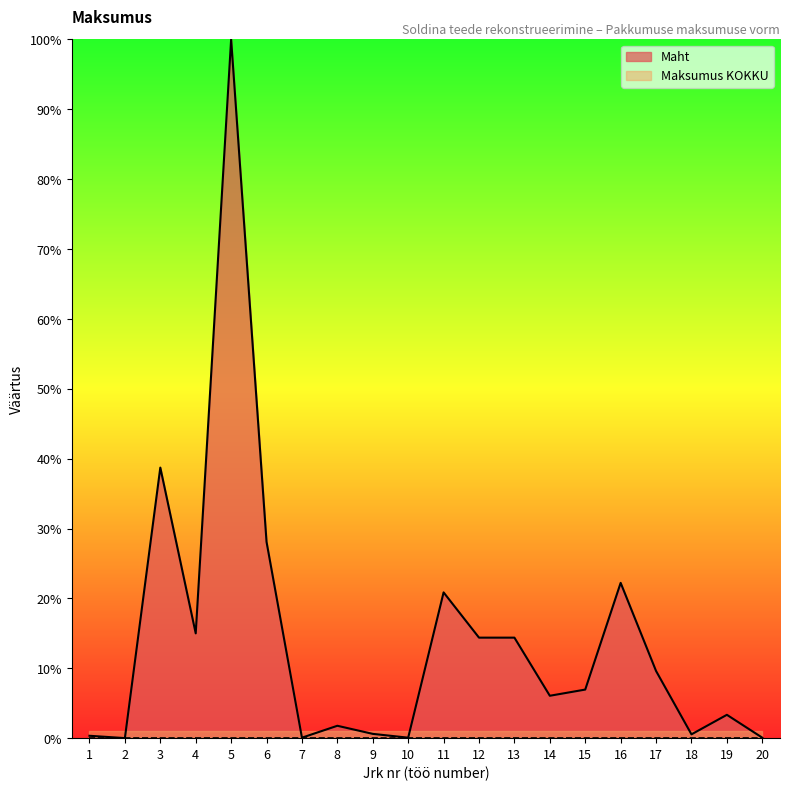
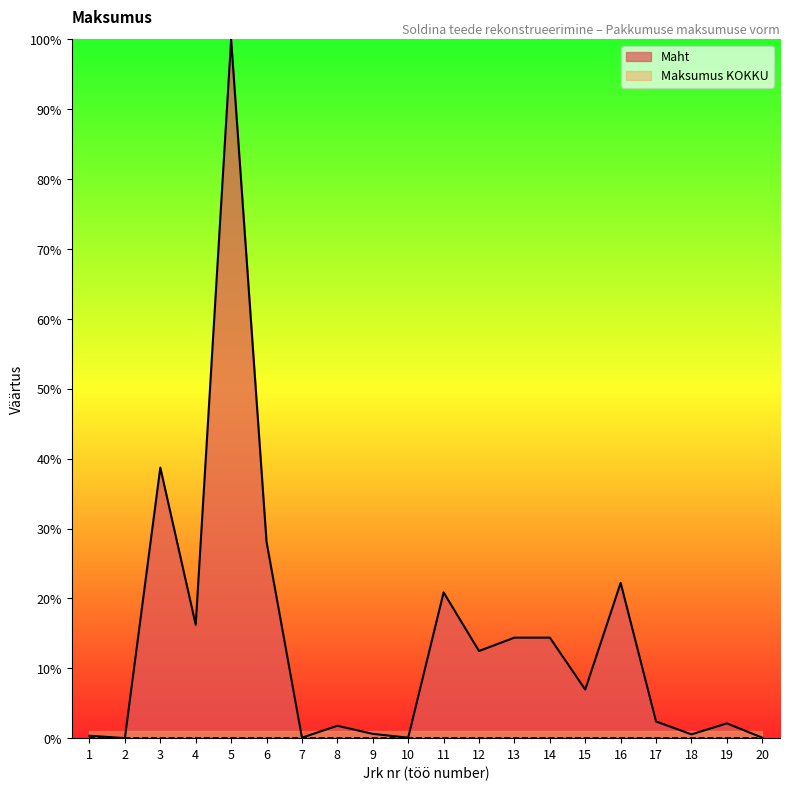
Maht, 4: 15% -> 16%
Maht, 12: 14% -> 12%
Maht, 14: 6% -> 14%
Maht, 17: 10% -> 2%
Maht, 19: 3% -> 2%
